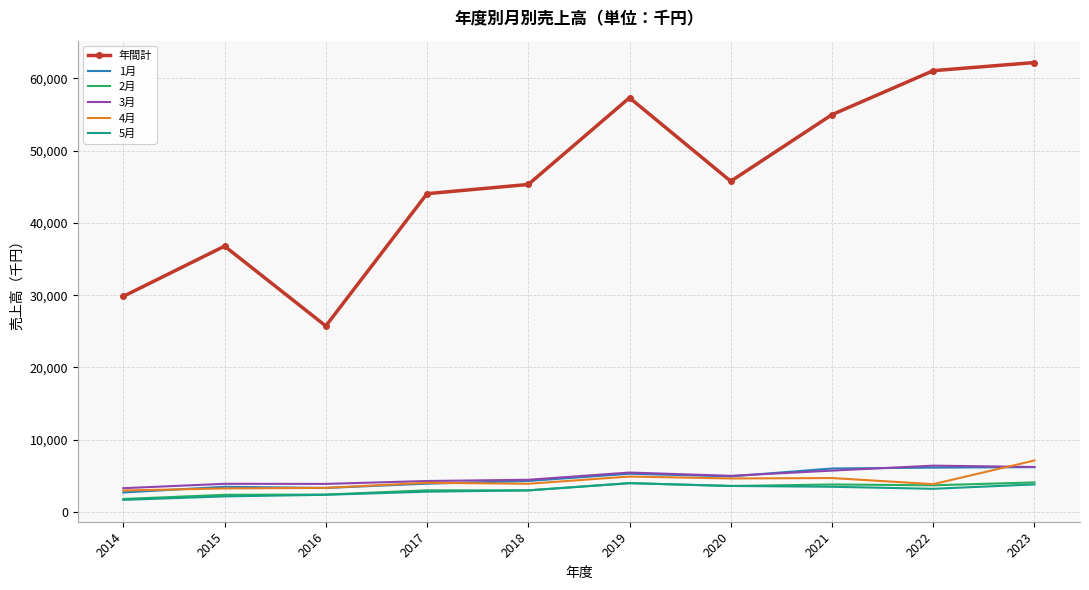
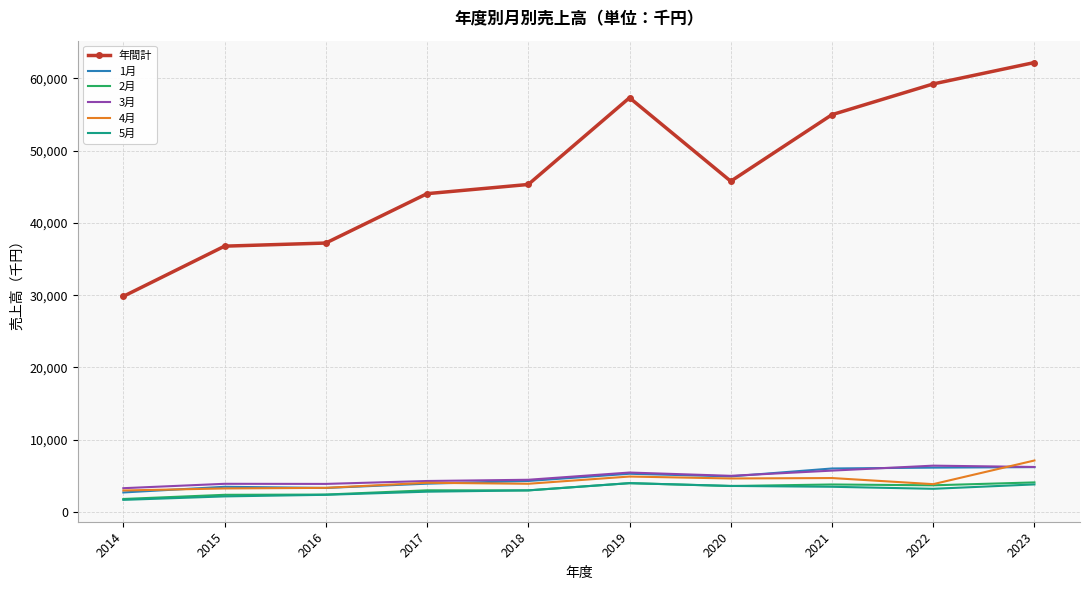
年間計, 2016: 26,000 -> 37,000
年間計, 2022: 61,000 -> 59,000
